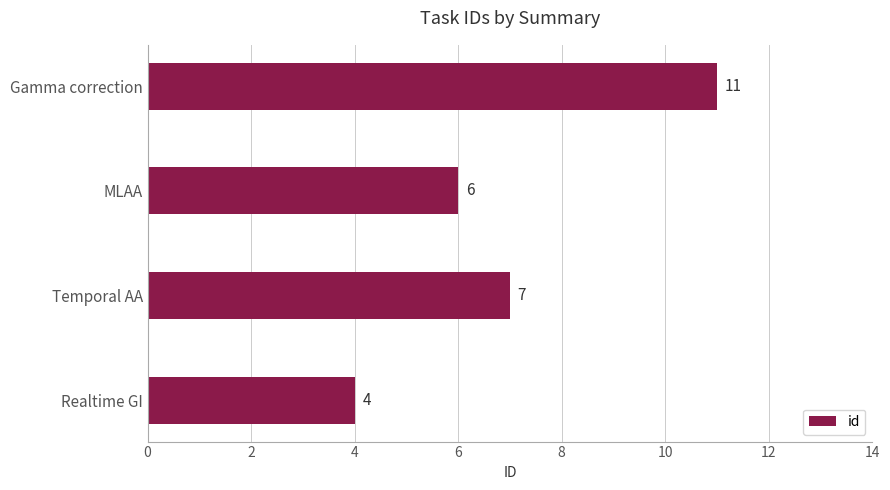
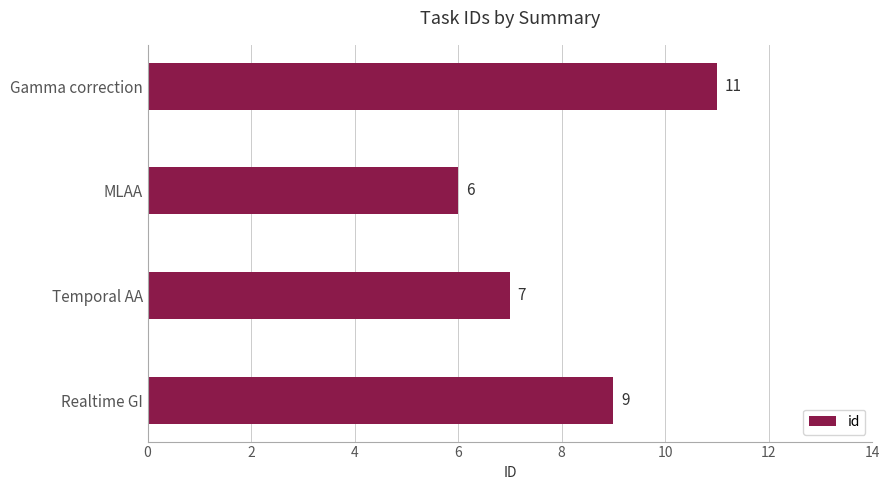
Realtime GI: 4 -> 9
